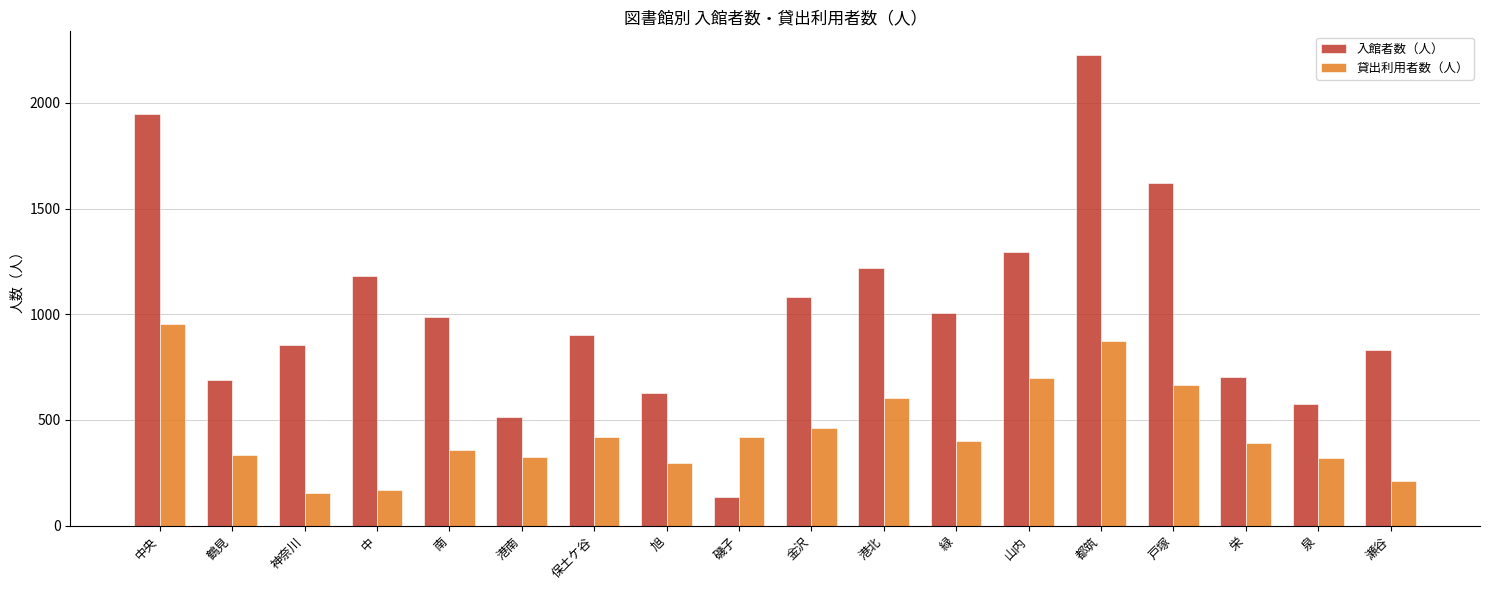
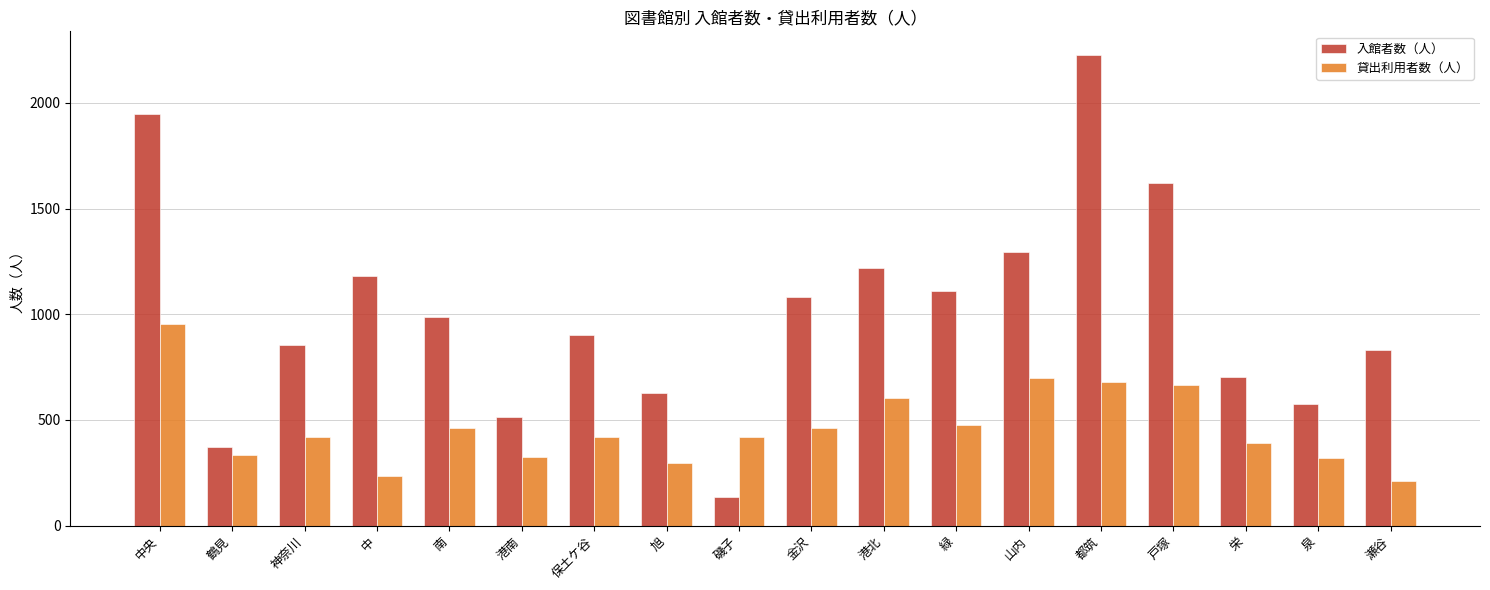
入館者数（人）, 鶴見: 690 -> 370
貸出利用者数（人）, 神奈川: 160 -> 420
貸出利用者数（人）, 中: 170 -> 240
貸出利用者数（人）, 南: 360 -> 460
入館者数（人）, 緑: 1010 -> 1110
貸出利用者数（人）, 緑: 400 -> 480
貸出利用者数（人）, 都筑: 870 -> 680
